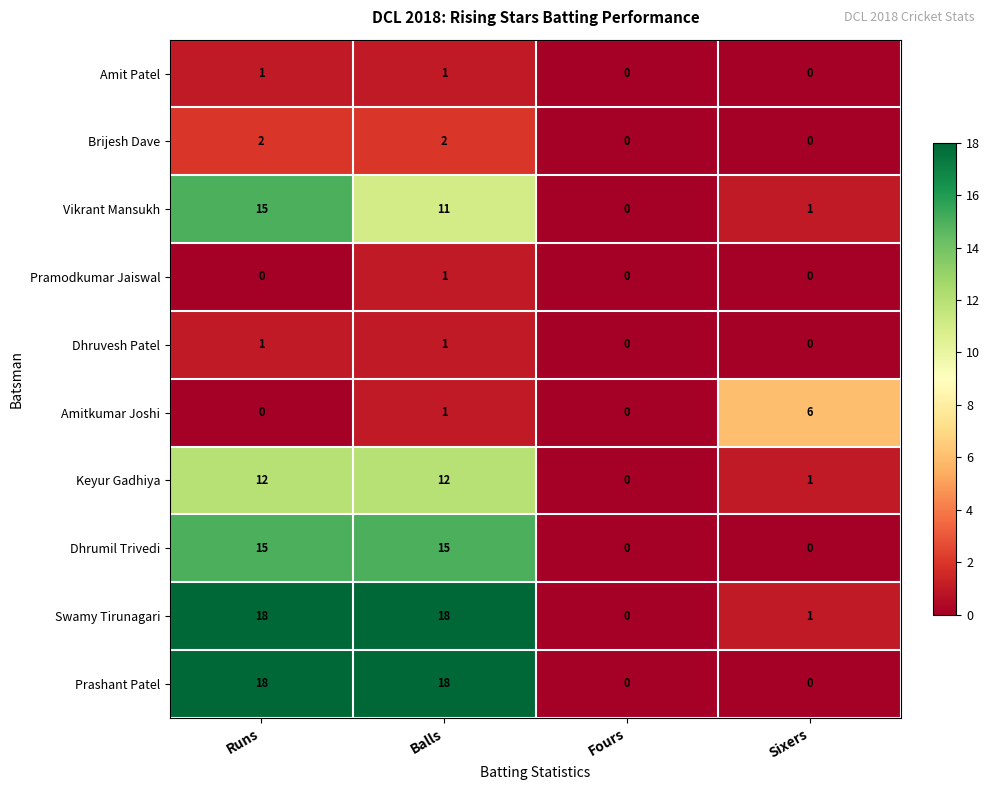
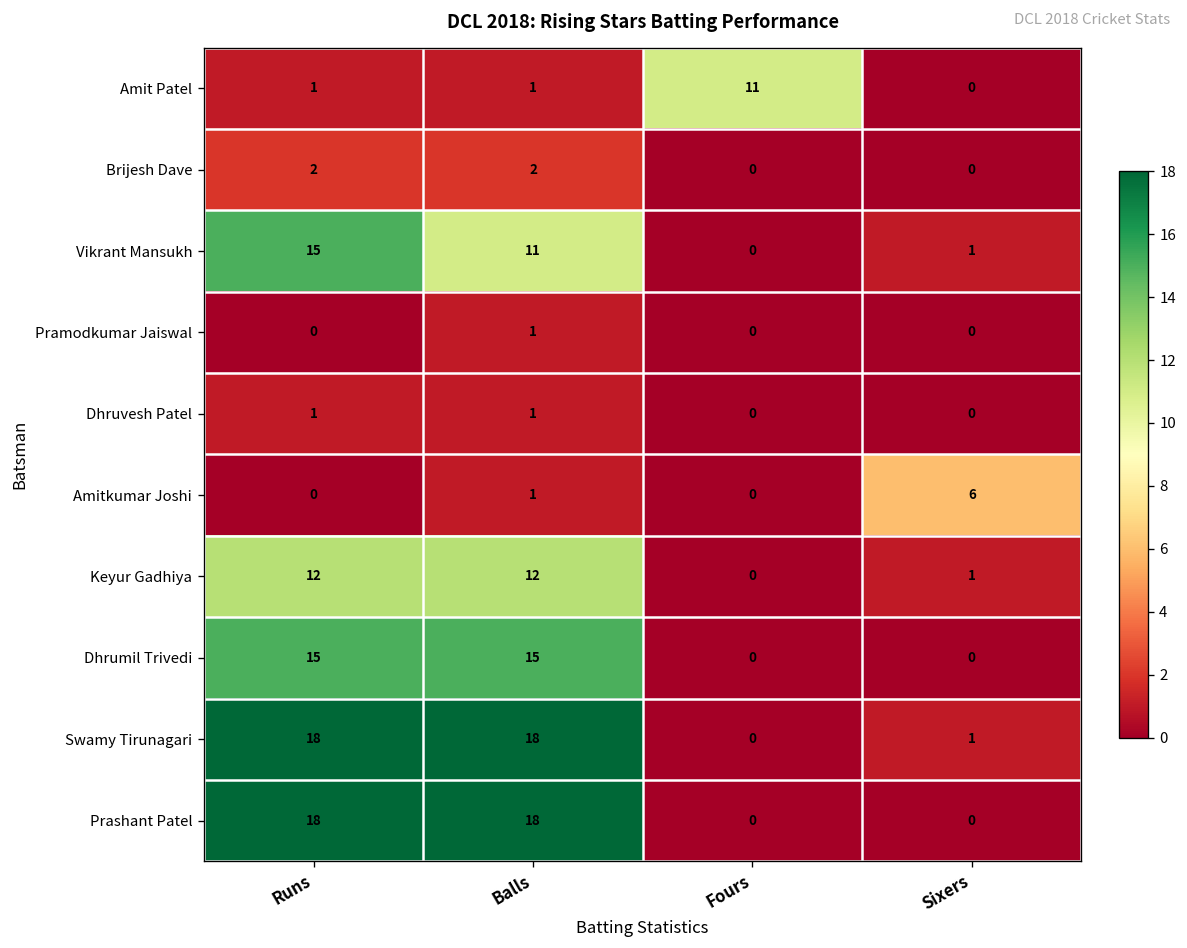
Amit Patel, Fours: 0 -> 11
